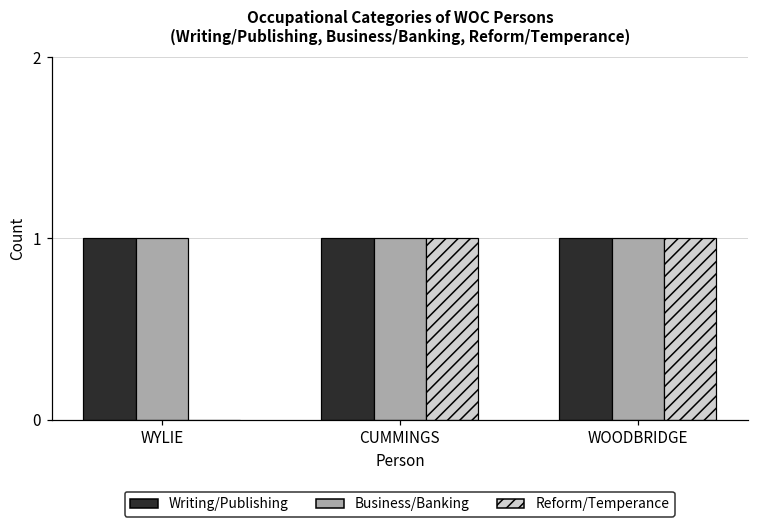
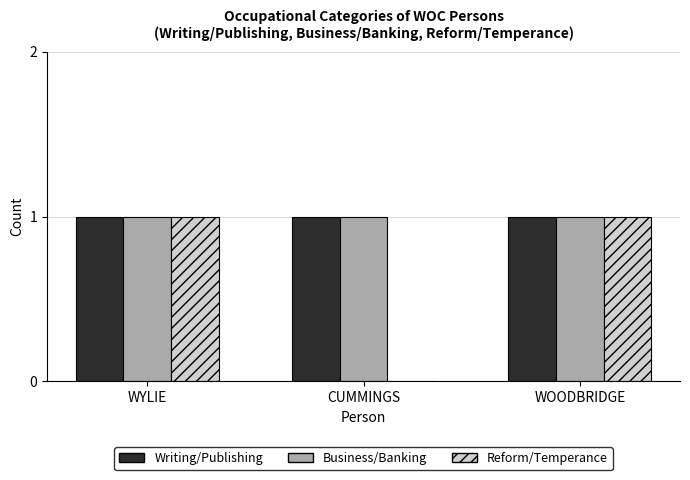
Reform/Temperance, WYLIE: 0 -> 1
Reform/Temperance, CUMMINGS: 1 -> 0
